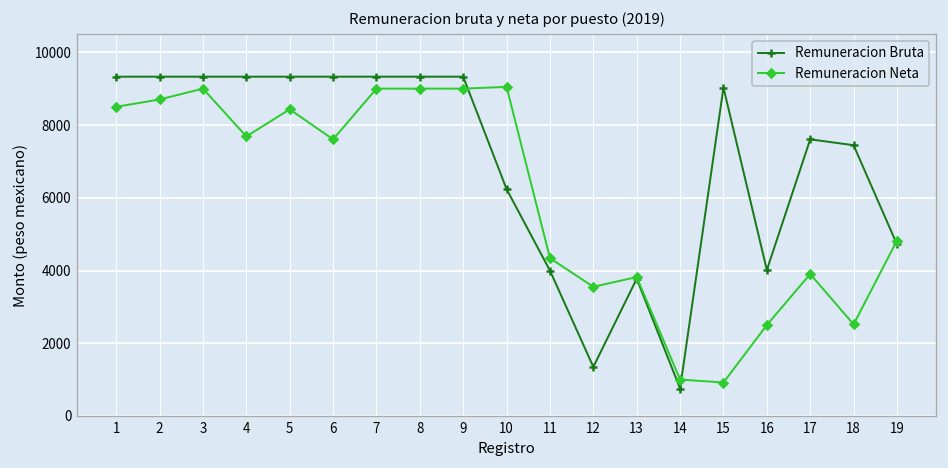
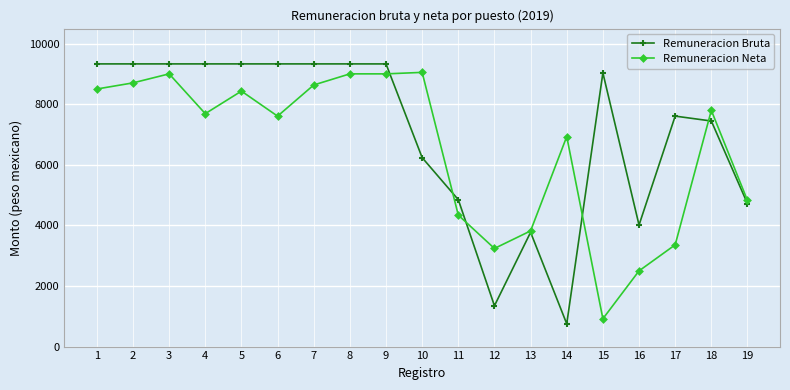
Remuneracion Neta, 7: 9000 -> 8600
Remuneracion Bruta, 11: 4000 -> 4900
Remuneracion Neta, 12: 3600 -> 3200
Remuneracion Neta, 14: 1000 -> 6900
Remuneracion Neta, 17: 3900 -> 3400
Remuneracion Neta, 18: 2500 -> 7800
